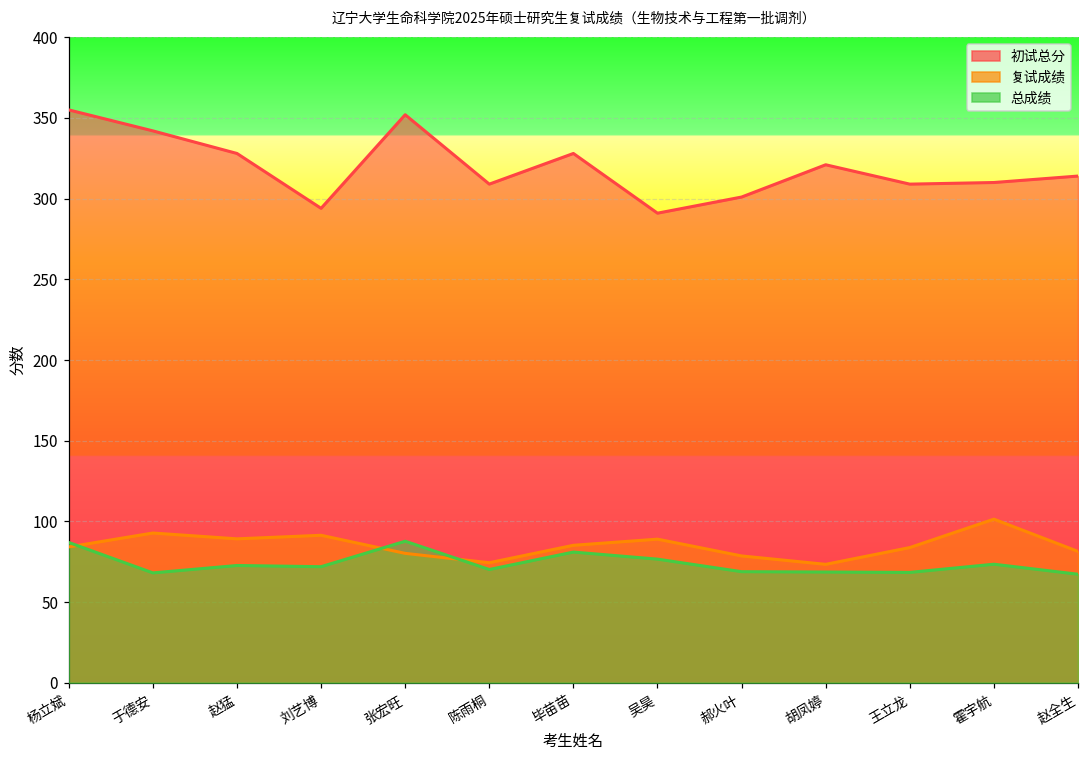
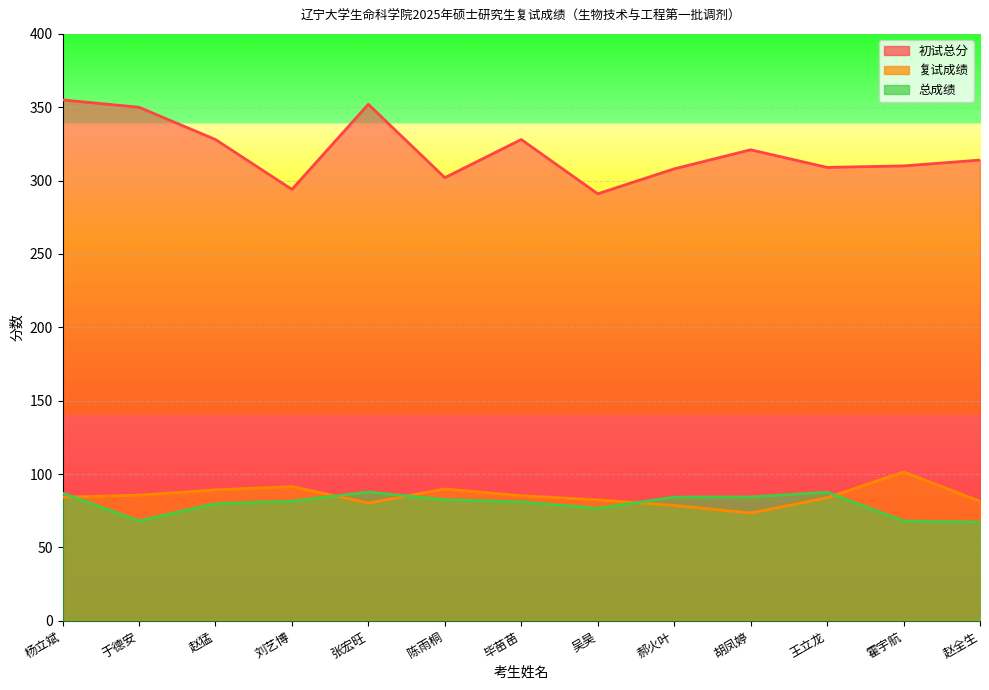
初试总分, 于德安: 342 -> 350
复试成绩, 于德安: 93 -> 86
总成绩, 赵猛: 73 -> 80
总成绩, 刘艺博: 72 -> 82
初试总分, 陈雨桐: 309 -> 302
复试成绩, 陈雨桐: 74 -> 90
总成绩, 陈雨桐: 70 -> 83
复试成绩, 吴昊: 89 -> 82
初试总分, 郝火叶: 301 -> 308
总成绩, 郝火叶: 69 -> 84
总成绩, 胡凤婷: 69 -> 84
总成绩, 王立龙: 68 -> 88
总成绩, 霍宇航: 73 -> 68
